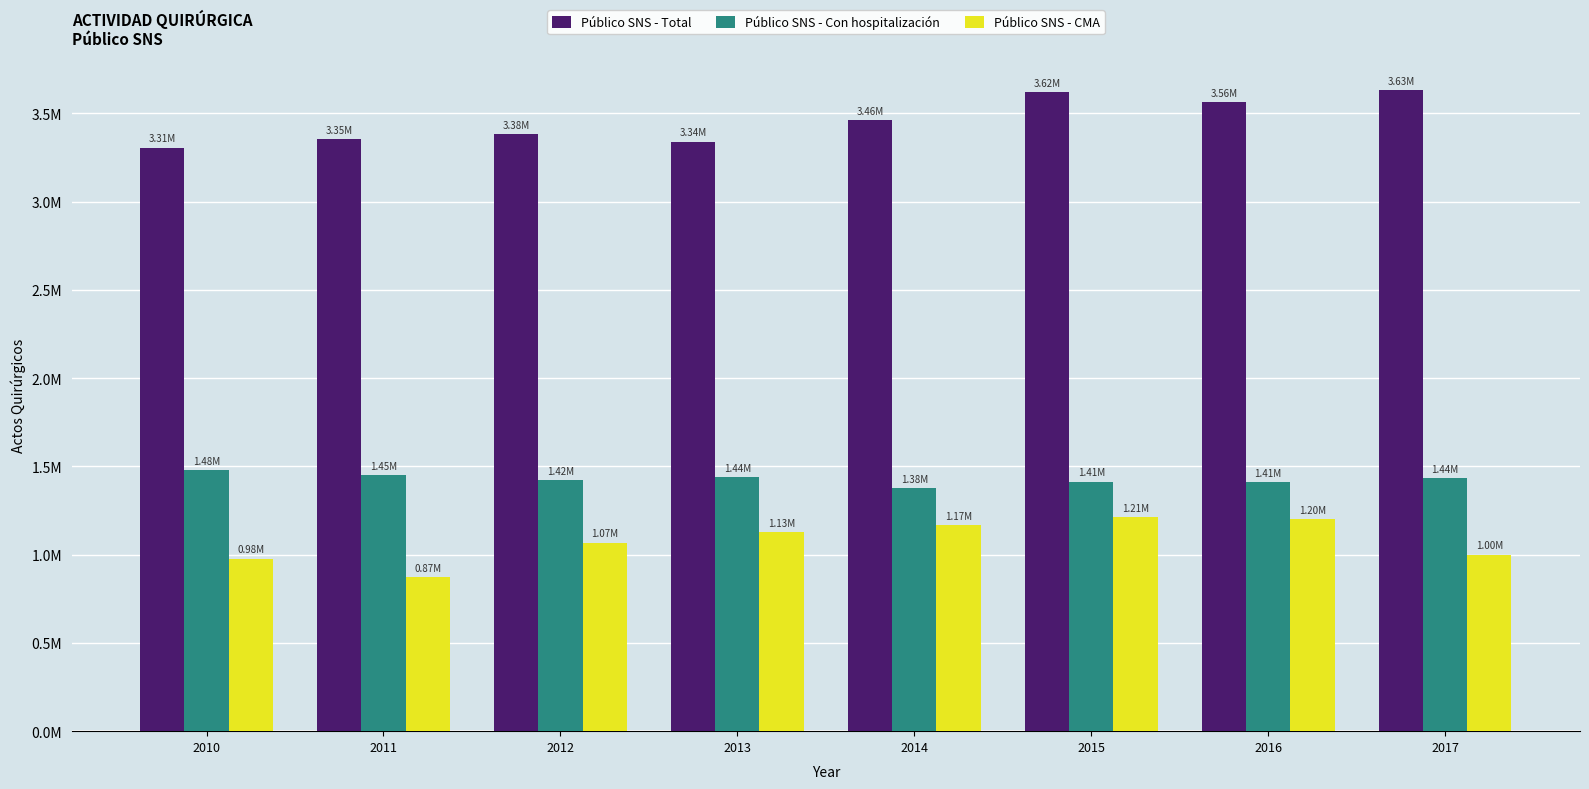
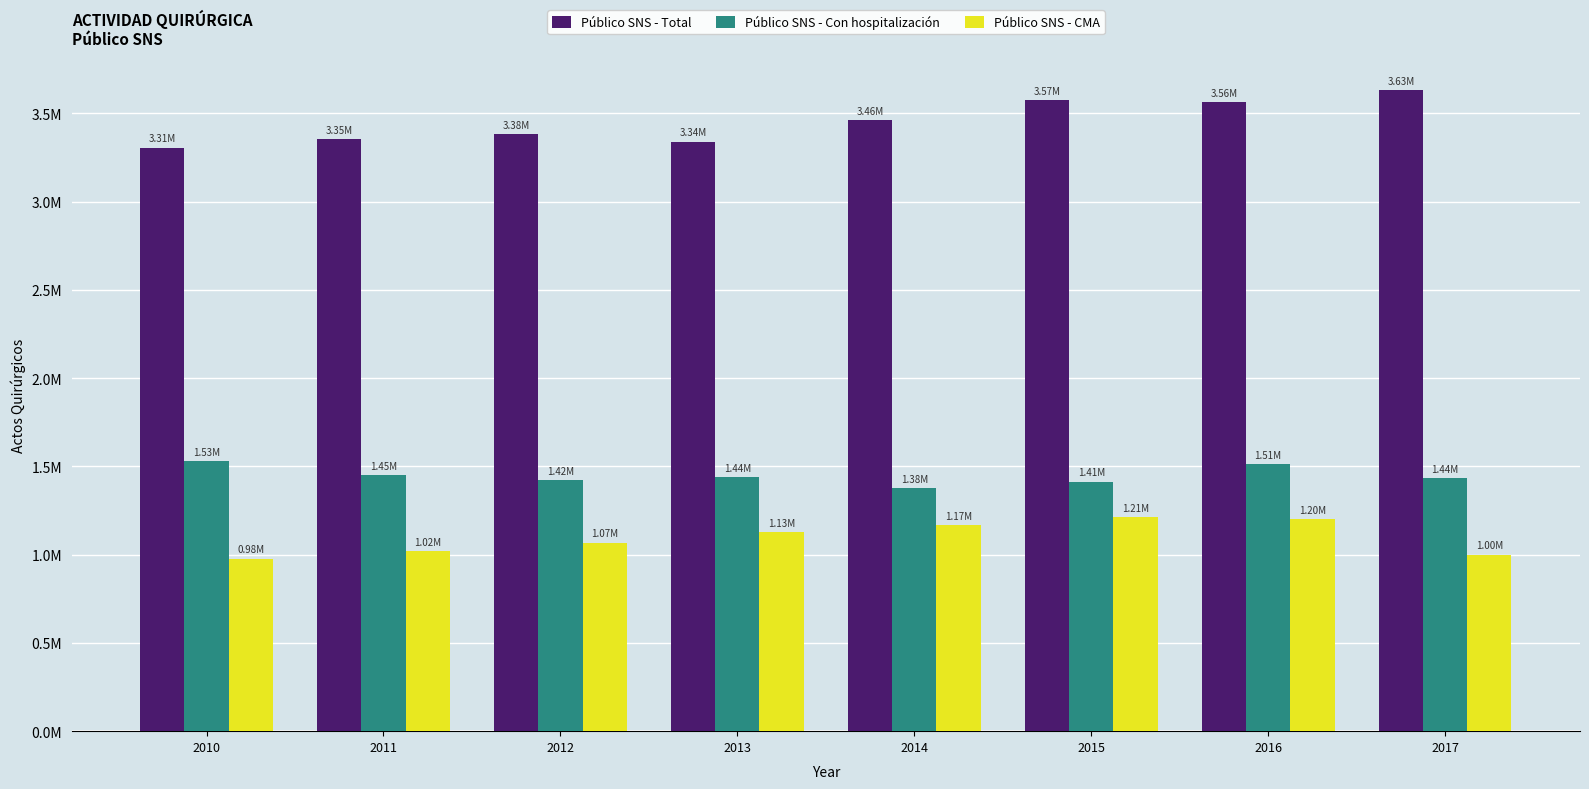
Público SNS - Con hospitalización, 2010: 1.48M -> 1.53M
Público SNS - CMA, 2011: 0.87M -> 1.02M
Público SNS - Total, 2015: 3.62M -> 3.57M
Público SNS - Con hospitalización, 2016: 1.41M -> 1.51M
